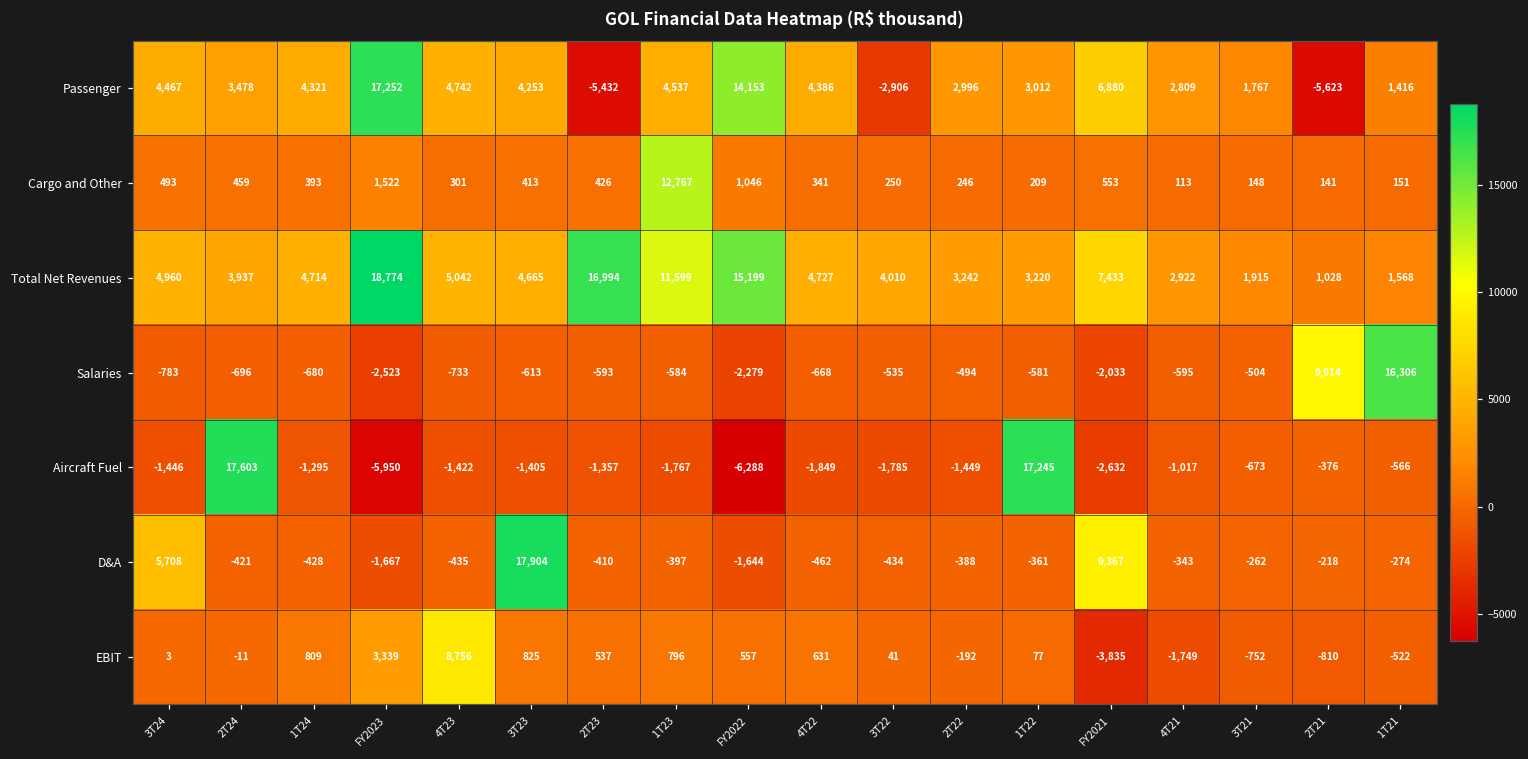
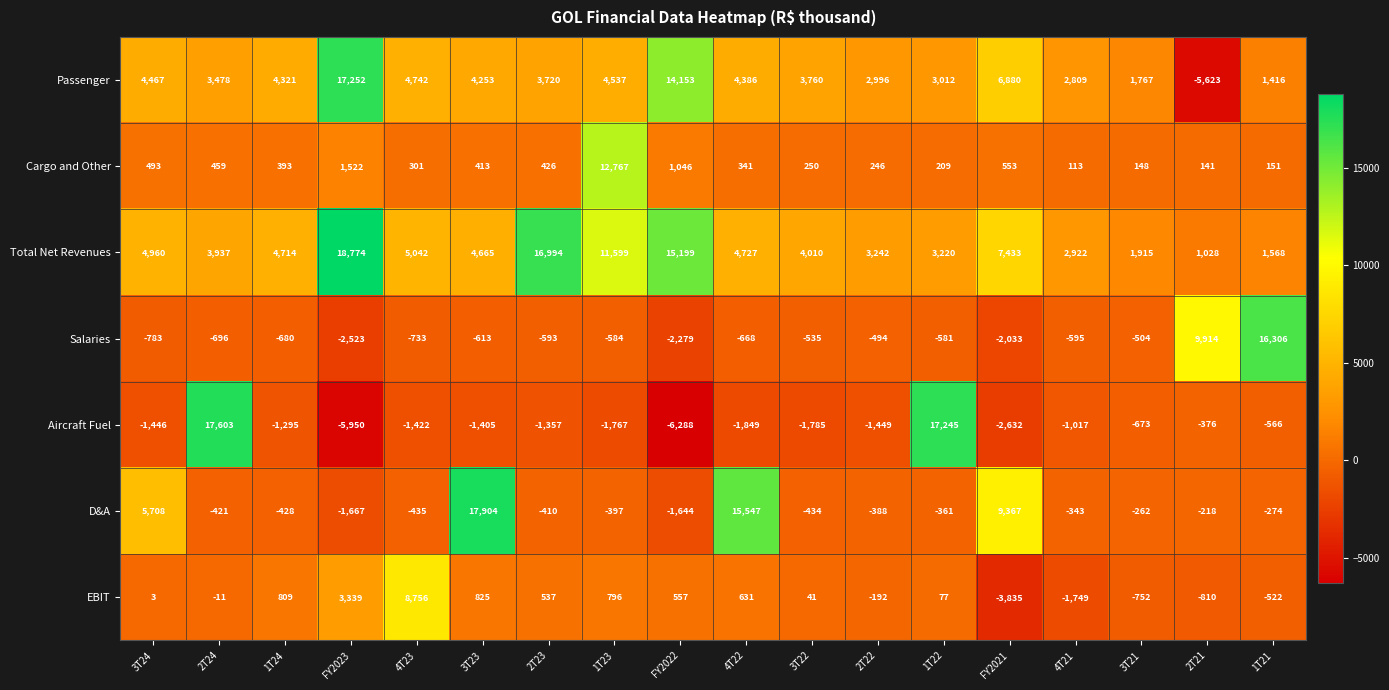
Passenger, 2T23: -5,432 -> 3,720
Passenger, 3T22: -2,906 -> 3,760
D&A, 4T22: -462 -> 15,547
